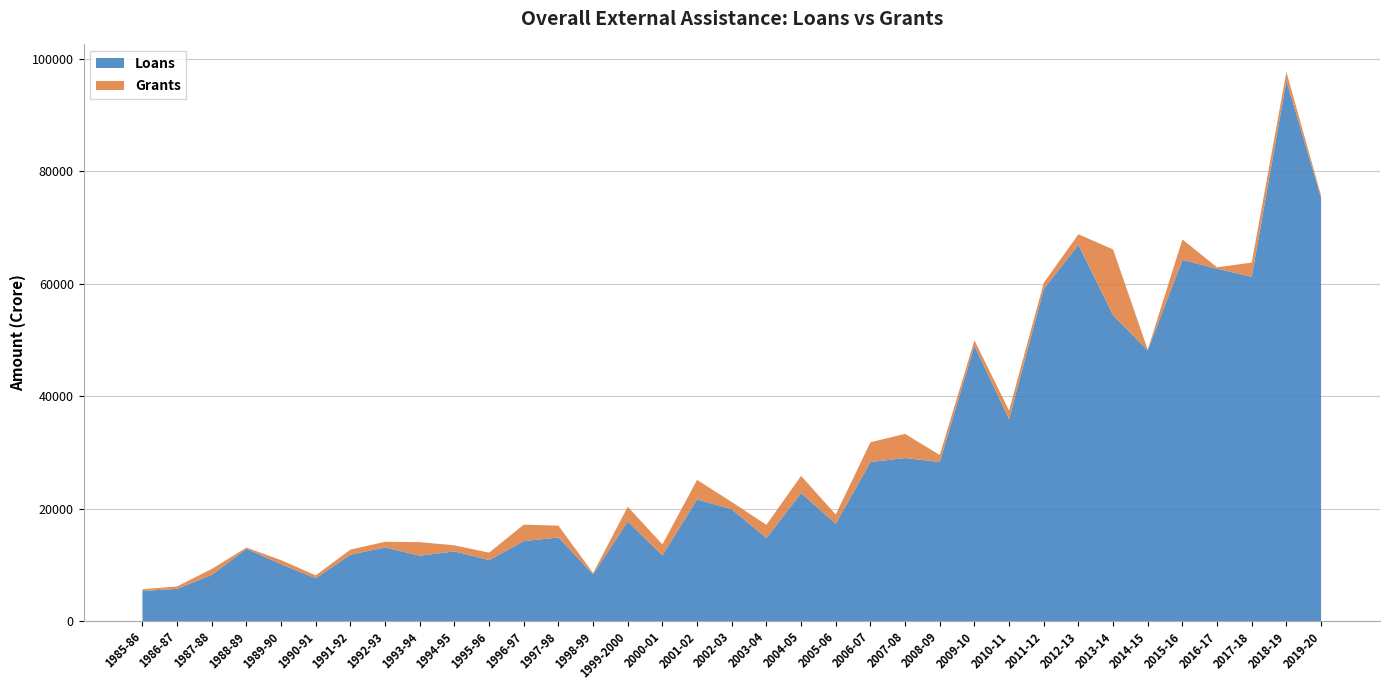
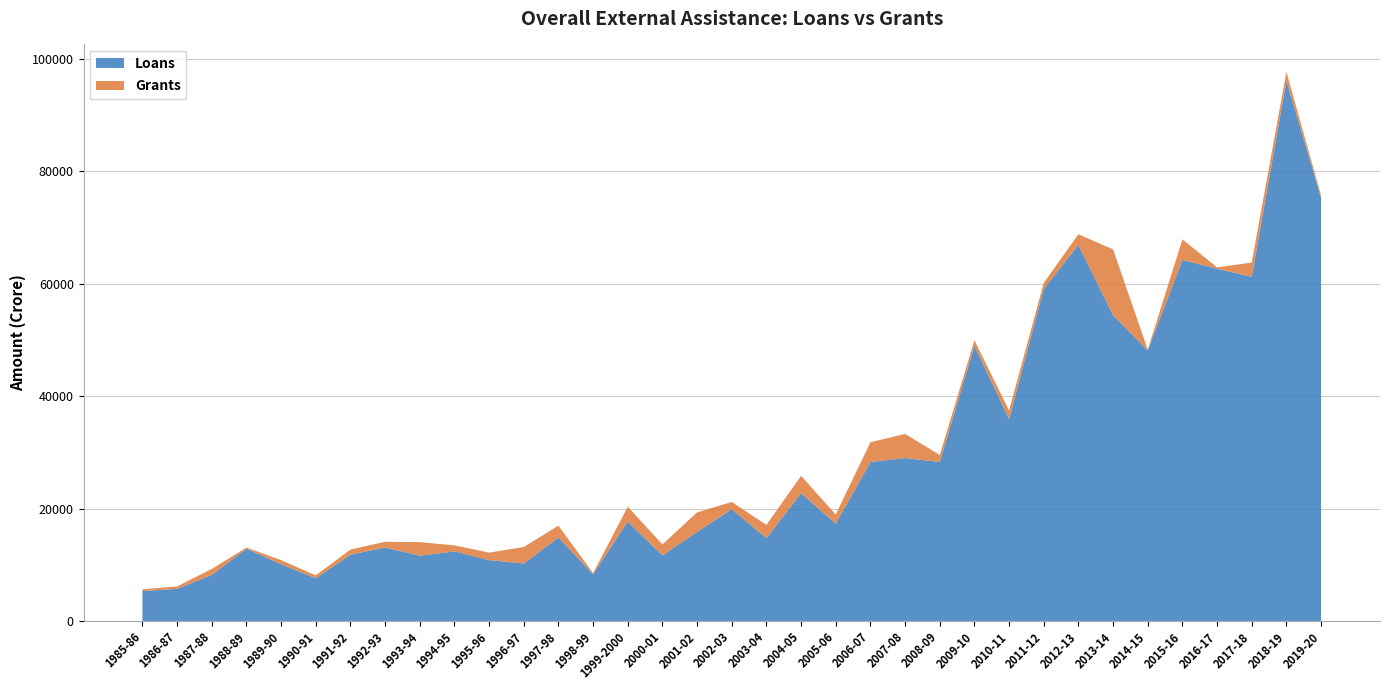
Loans, 1996-97: 14000 -> 10000
Loans, 2001-02: 22000 -> 16000
